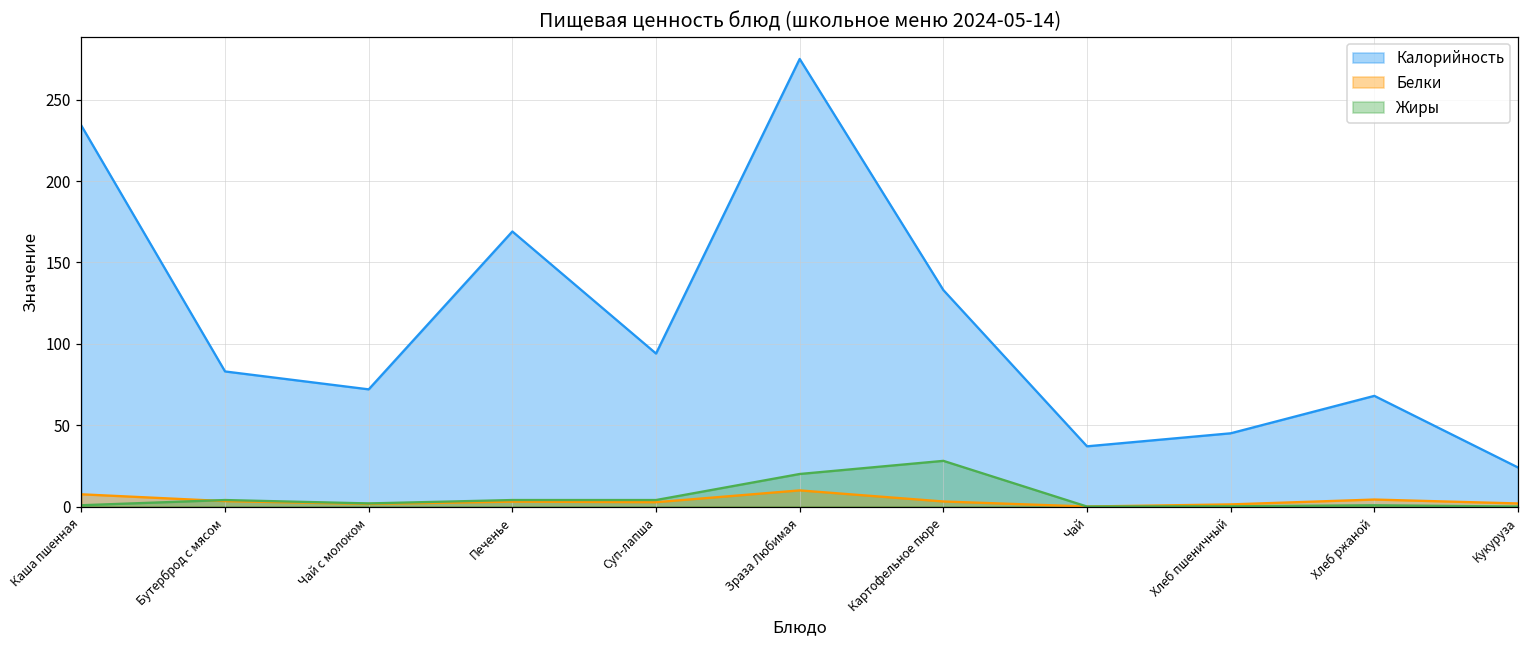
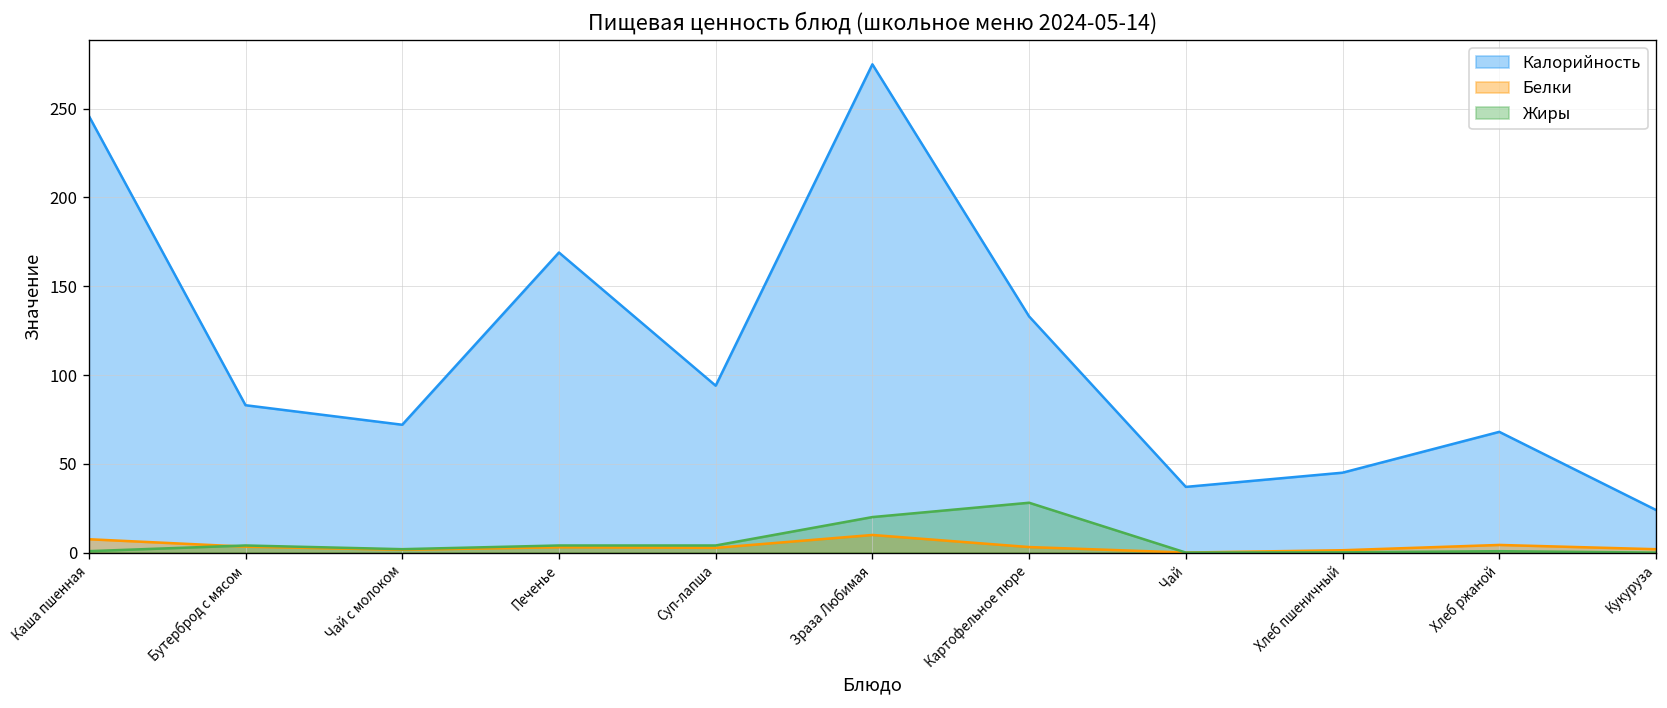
Калорийность, Каша пшенная: 234 -> 246
